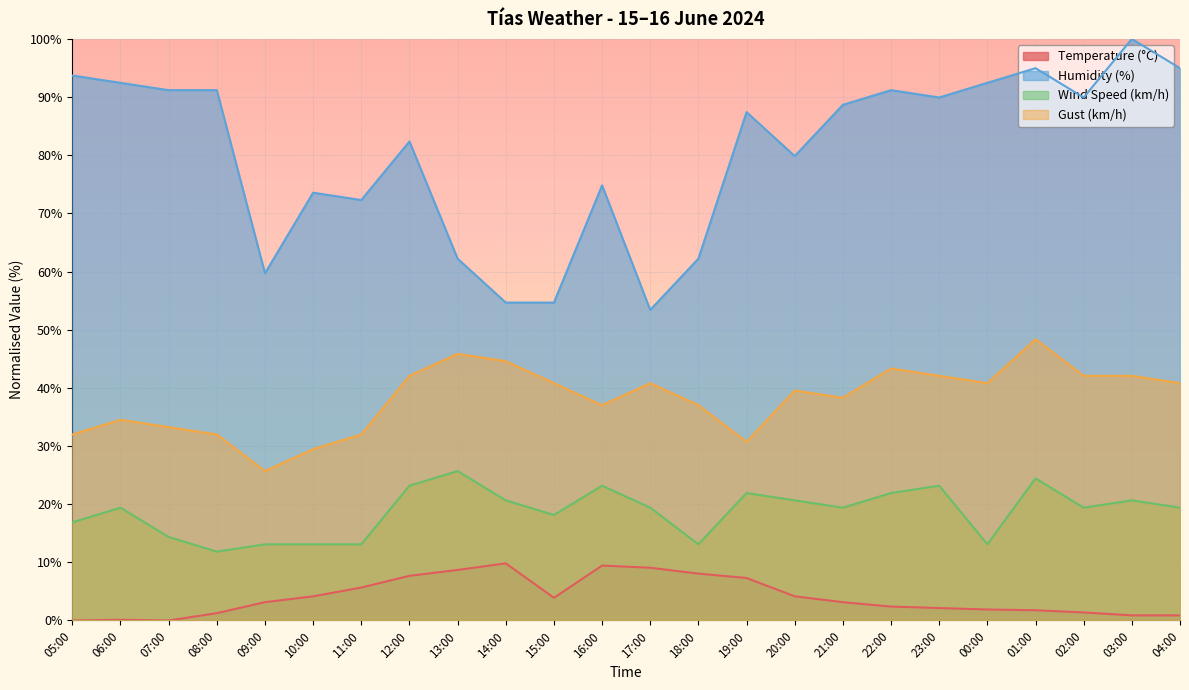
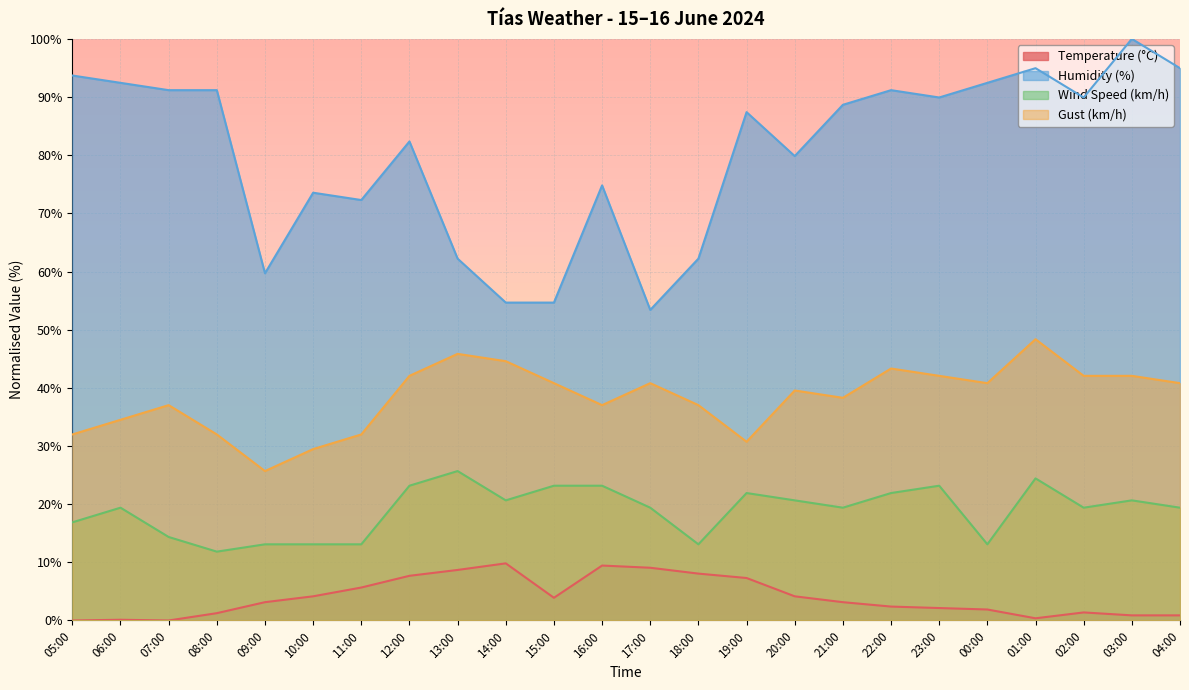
Gust (km/h), 07:00: 33% -> 37%
Wind Speed (km/h), 15:00: 18% -> 23%
Temperature (°C), 01:00: 2% -> 0%
